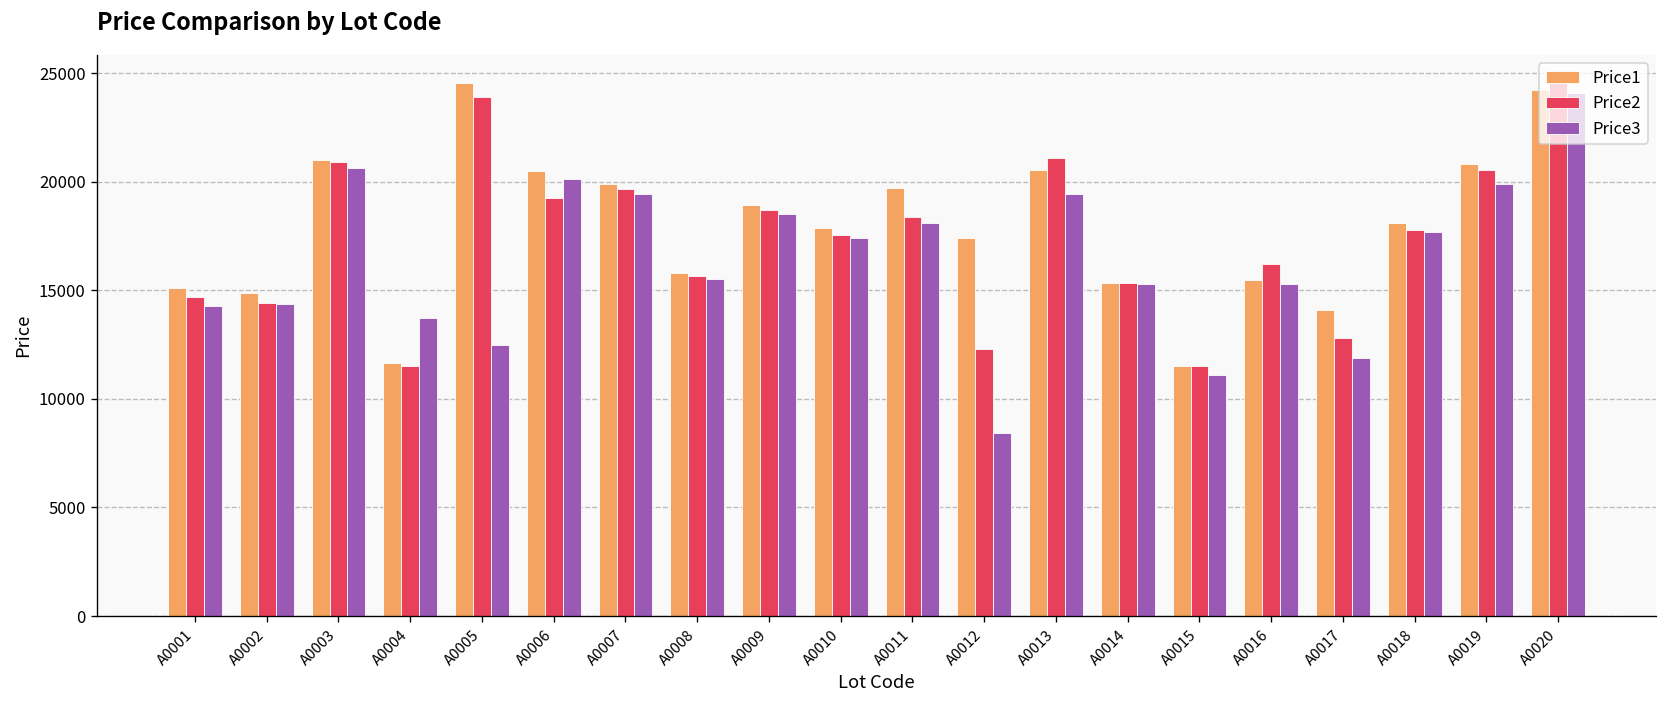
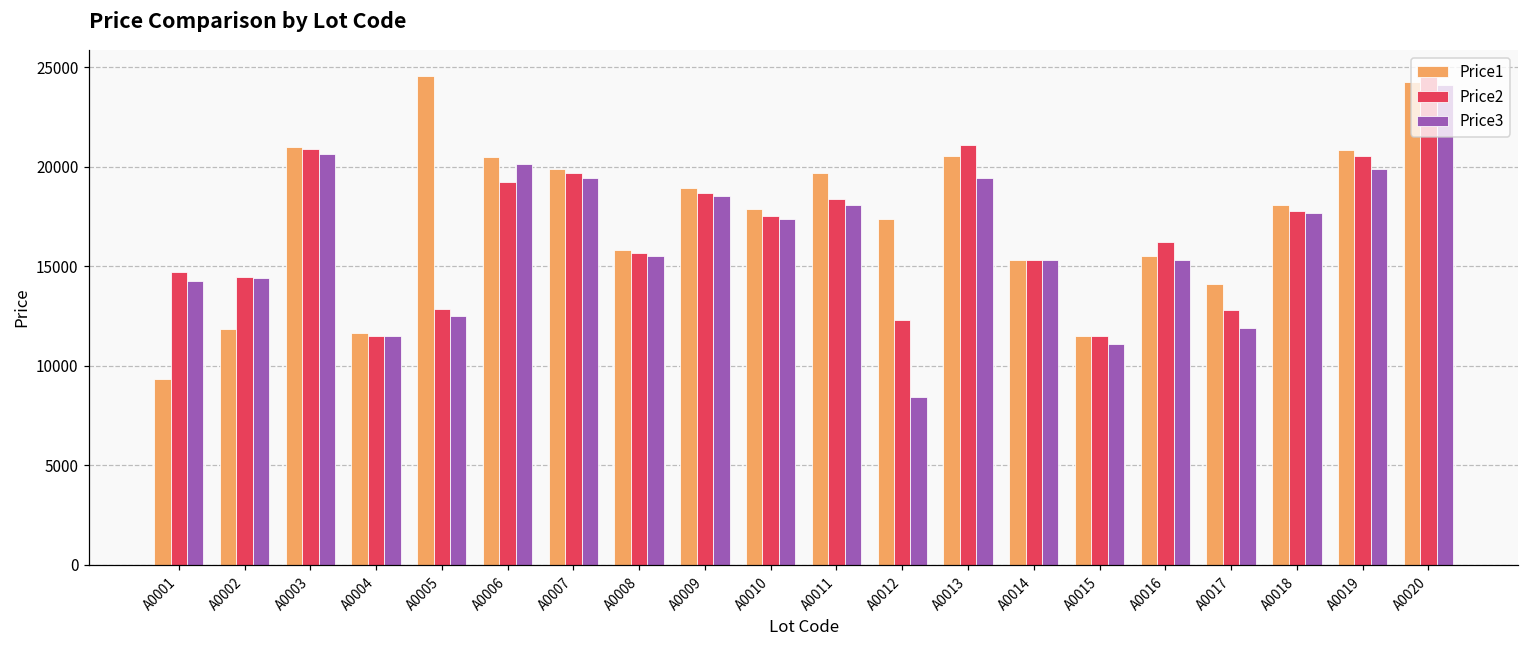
Price1, A0001: 15100 -> 9300
Price1, A0002: 14900 -> 11800
Price3, A0004: 13700 -> 11500
Price2, A0005: 23900 -> 12900
